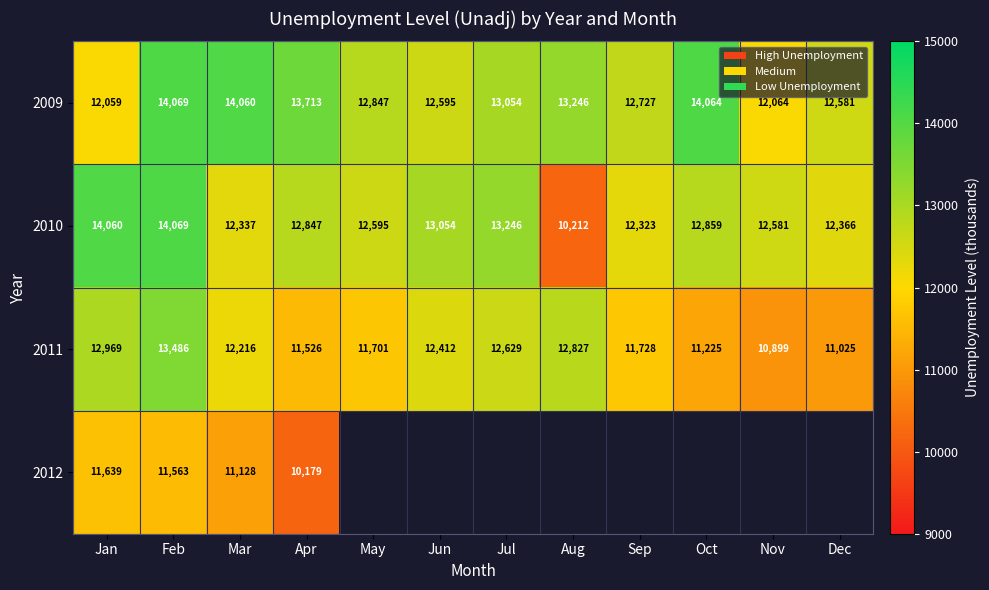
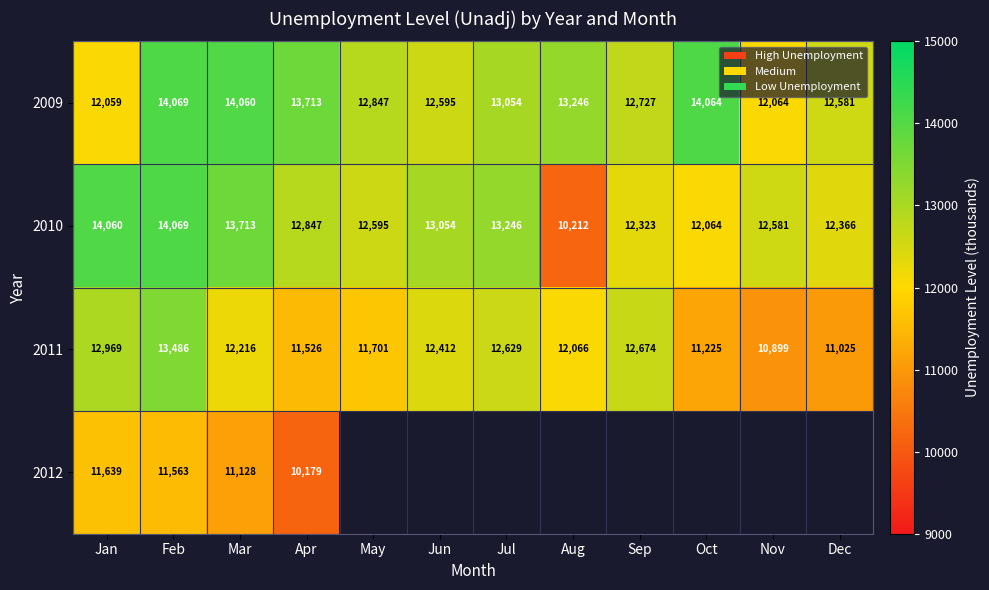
2010, Mar: 12,337 -> 13,713
2010, Oct: 12,859 -> 12,064
2011, Aug: 12,827 -> 12,066
2011, Sep: 11,728 -> 12,674
